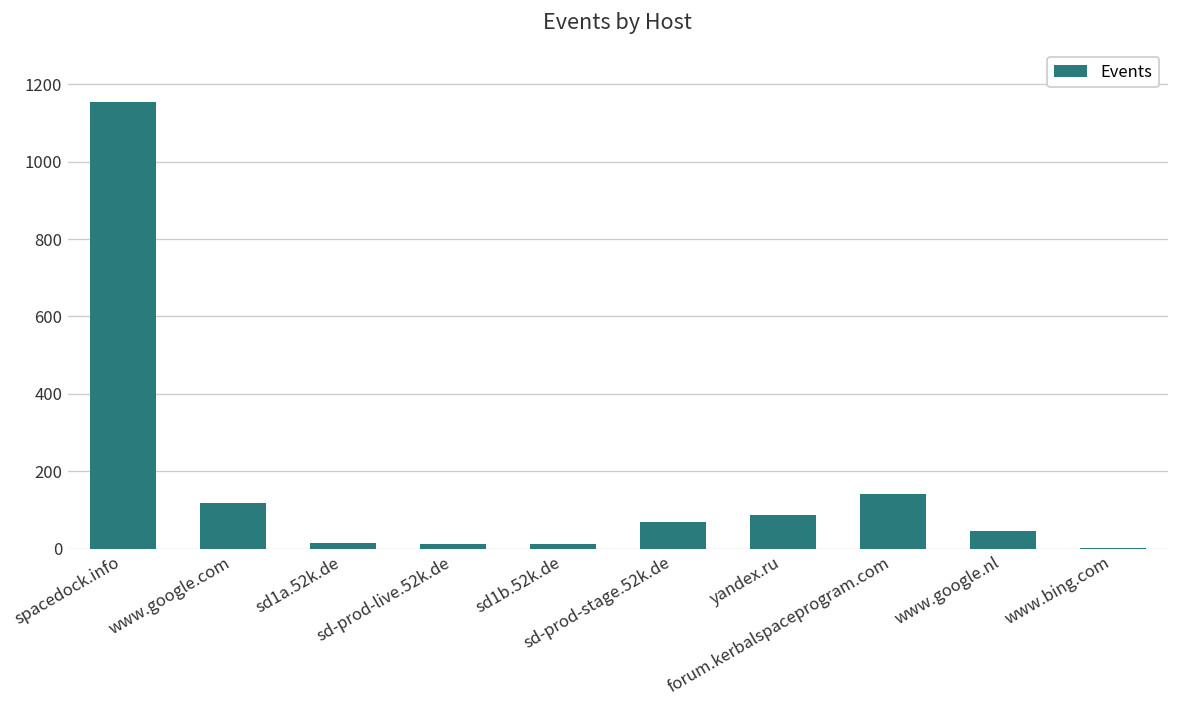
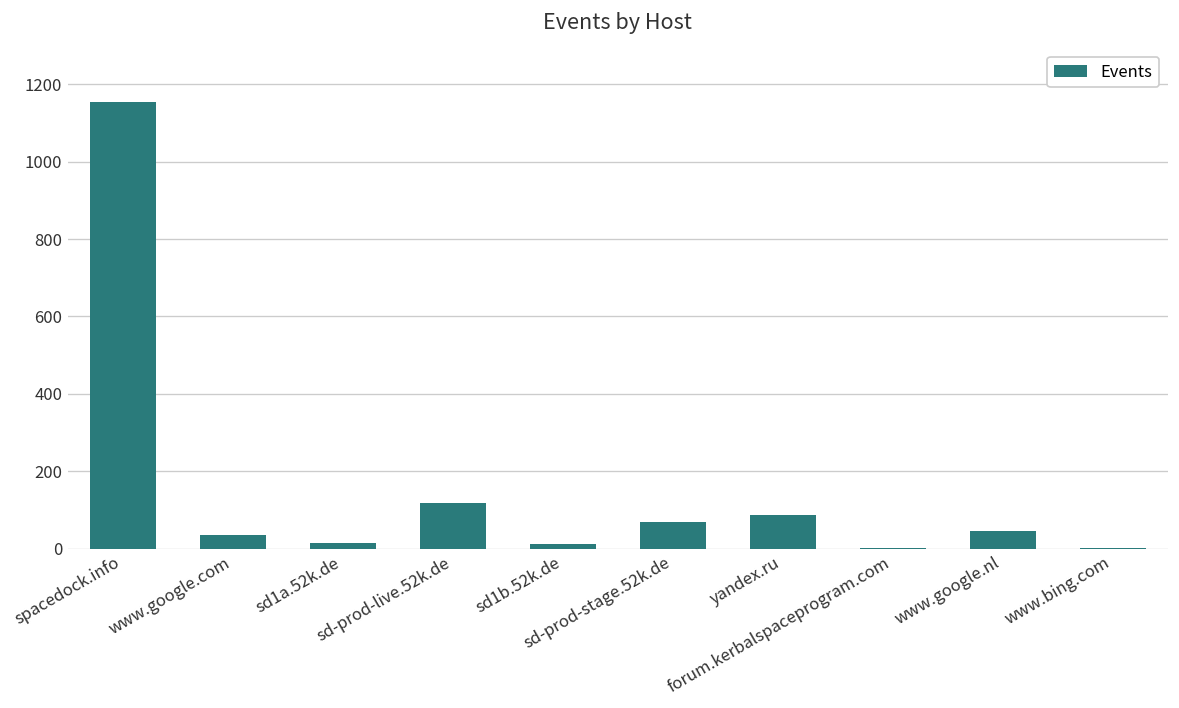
www.google.com: 120 -> 40
sd-prod-live.52k.de: 10 -> 120
forum.kerbalspaceprogram.com: 140 -> 0
